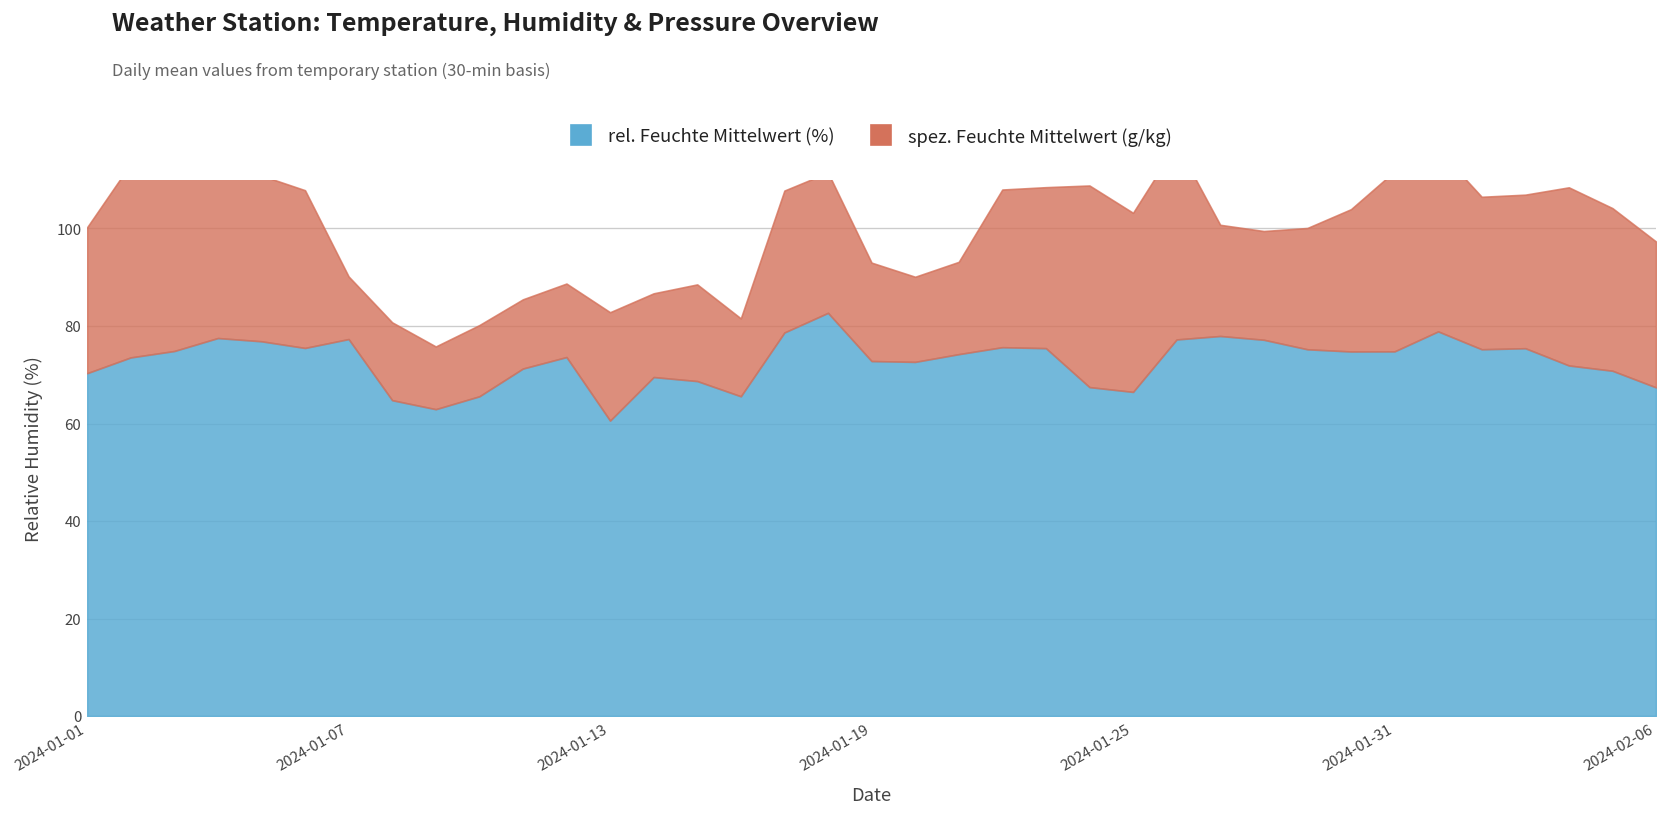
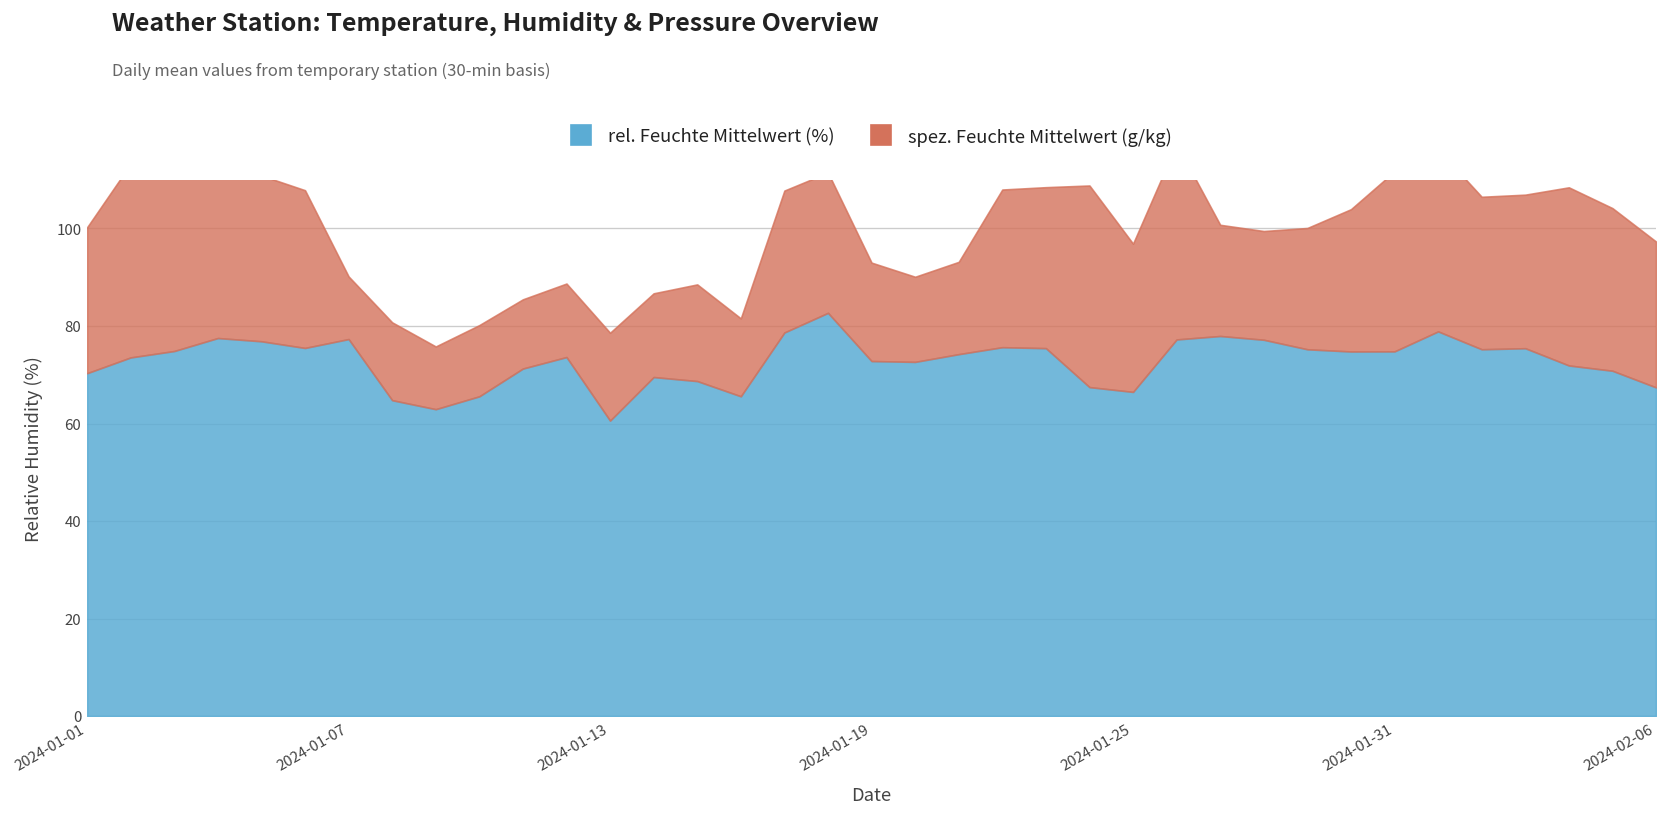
spez. Feuchte Mittelwert (g/kg), 2024-01-13: 22 -> 18
spez. Feuchte Mittelwert (g/kg), 2024-01-25: 37 -> 30
